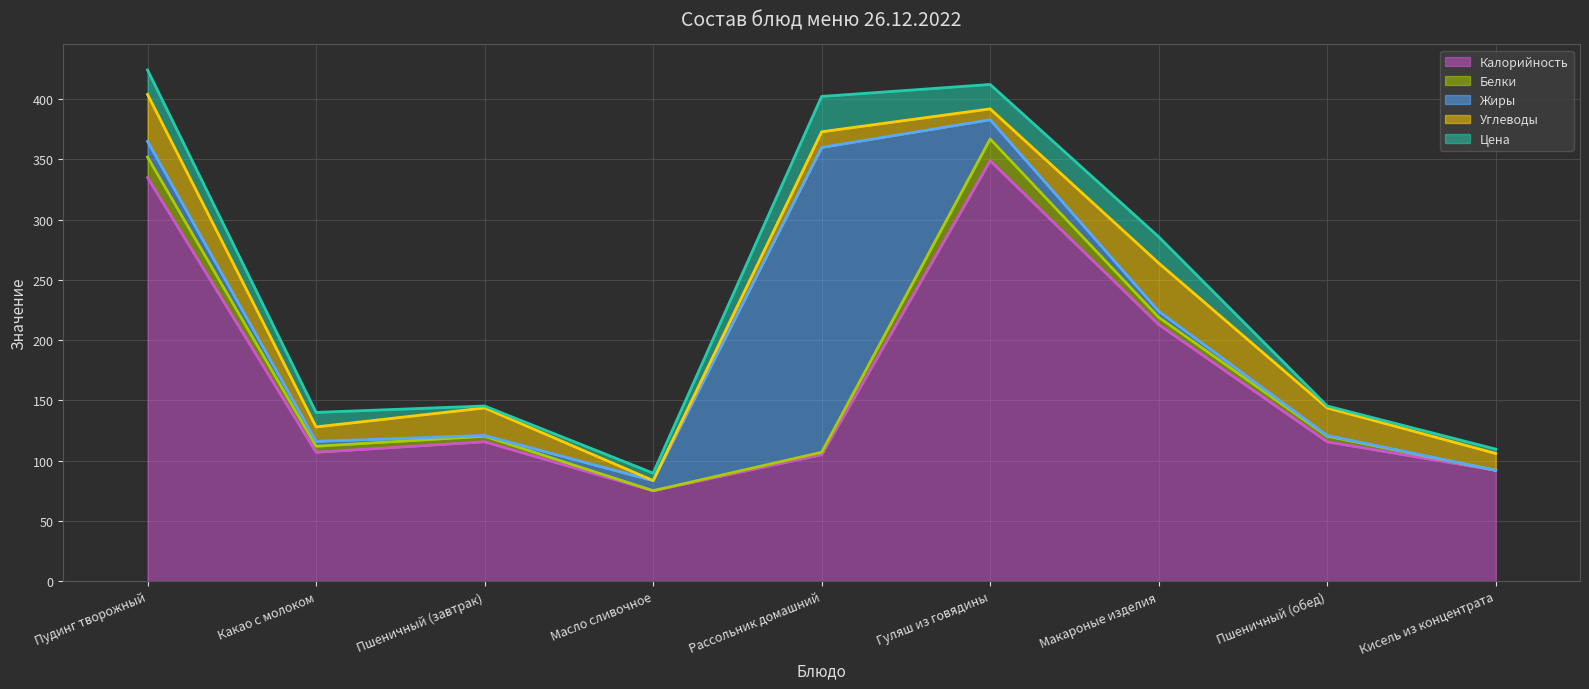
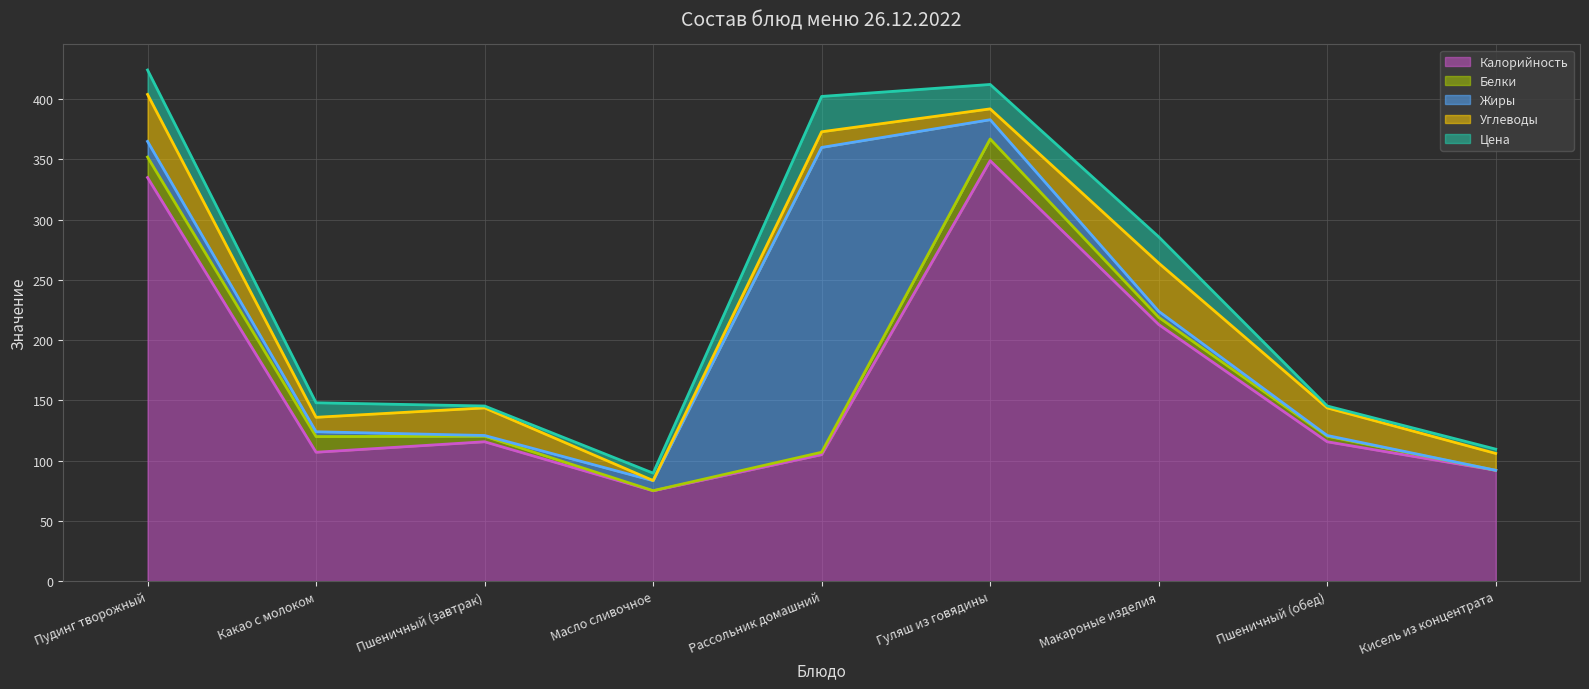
Белки, Какао с молоком: 5 -> 13
